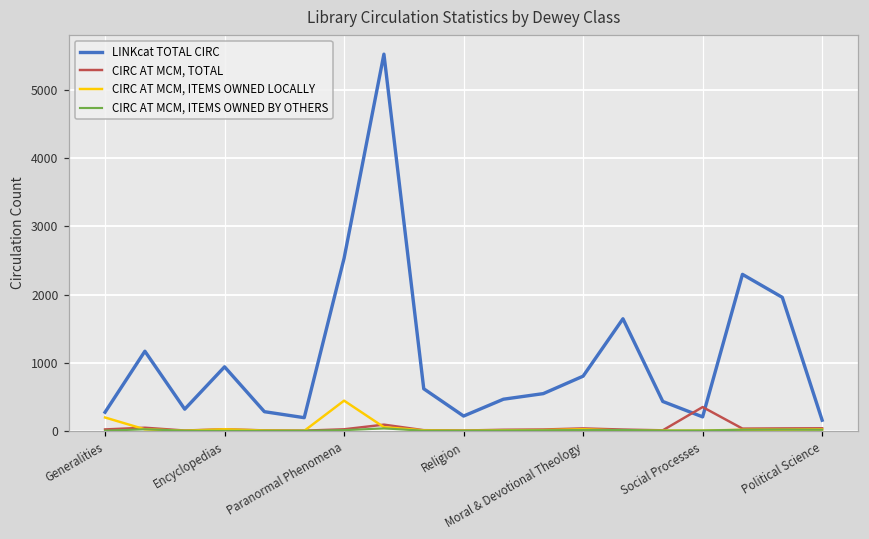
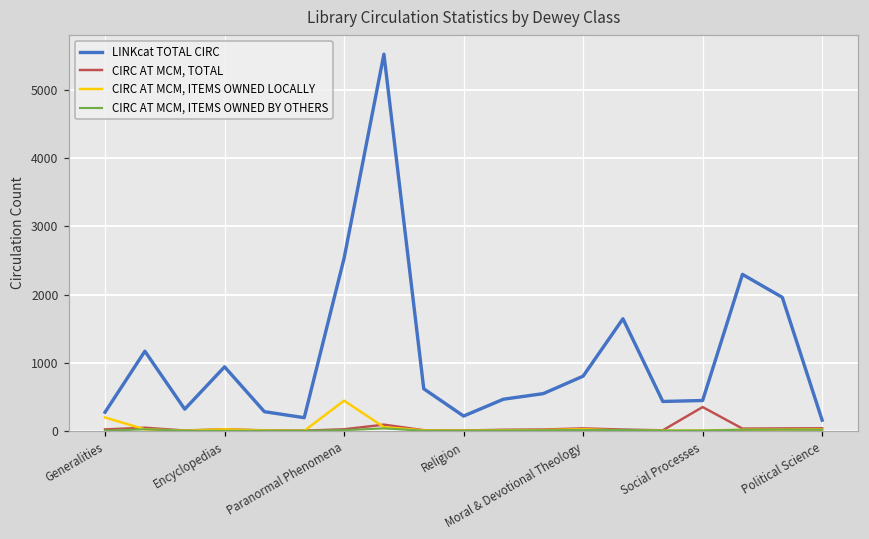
LINKcat TOTAL CIRC, Social Processes: 200 -> 400
